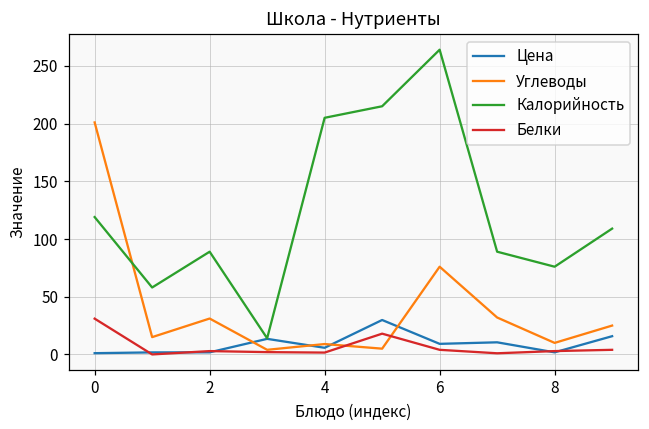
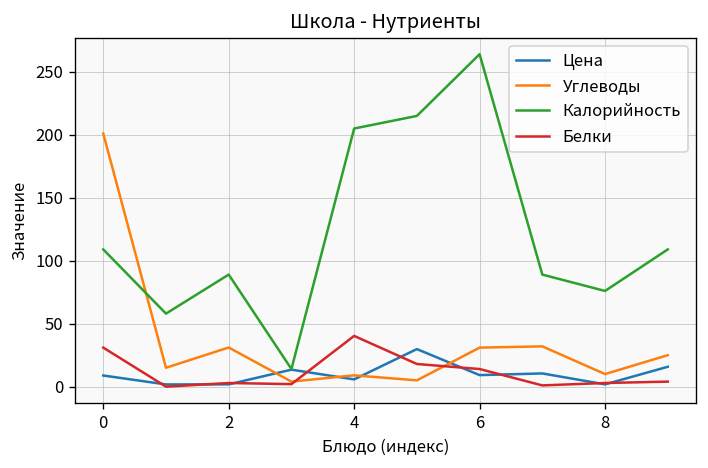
Цена, 0: 1 -> 9
Калорийность, 0: 119 -> 109
Белки, 4: 2 -> 40
Углеводы, 6: 76 -> 31
Белки, 6: 4 -> 14
